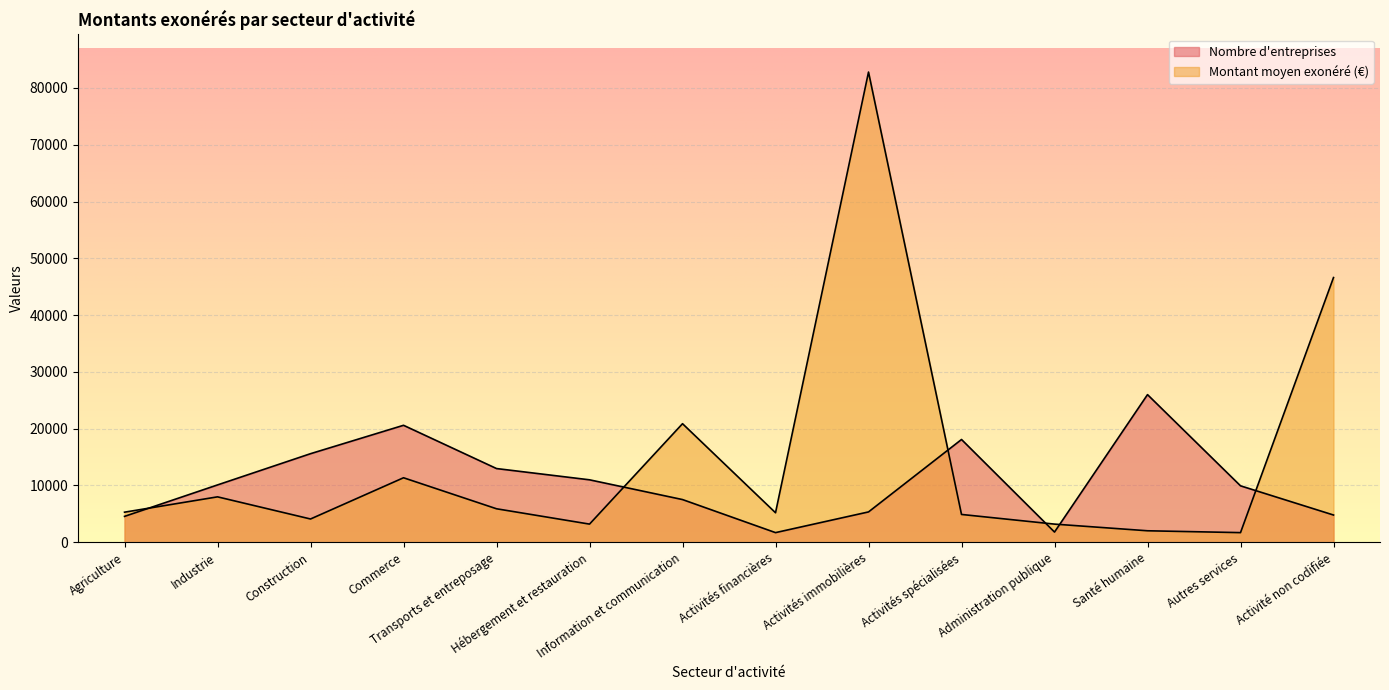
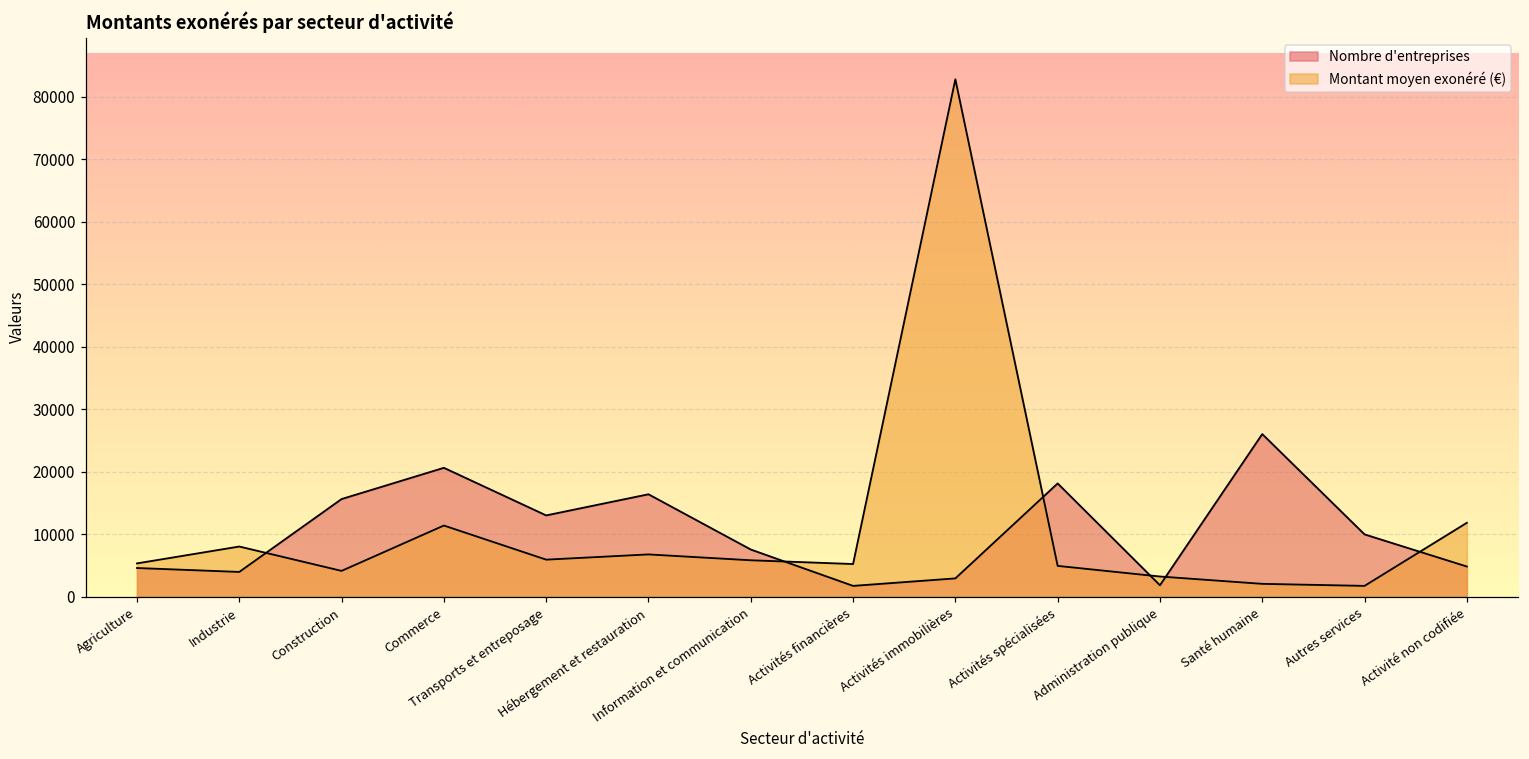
Nombre d'entreprises, Industrie: 10000 -> 4000
Nombre d'entreprises, Hébergement et restauration: 11000 -> 16000
Montant moyen exonéré (€), Hébergement et restauration: 3000 -> 7000
Montant moyen exonéré (€), Information et communication: 21000 -> 6000
Nombre d'entreprises, Activités immobilières: 5000 -> 3000
Montant moyen exonéré (€), Activité non codifiée: 47000 -> 12000
